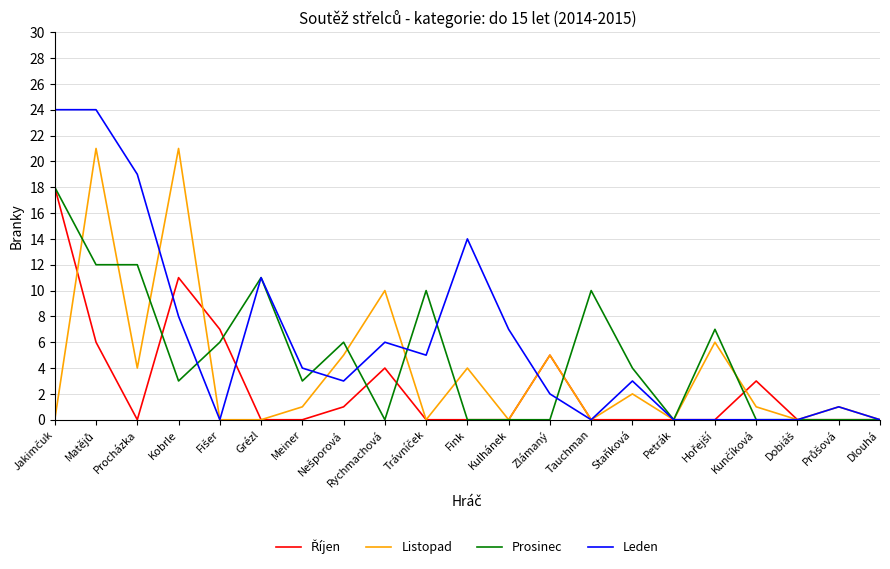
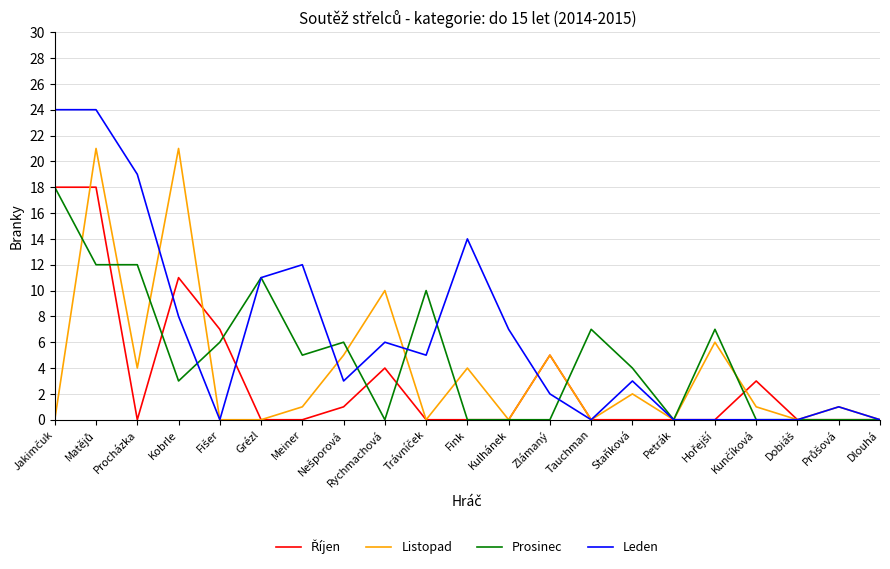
Říjen, Matějů: 6 -> 18
Prosinec, Meiner: 3 -> 5
Leden, Meiner: 4 -> 12
Prosinec, Tauchman: 10 -> 7
